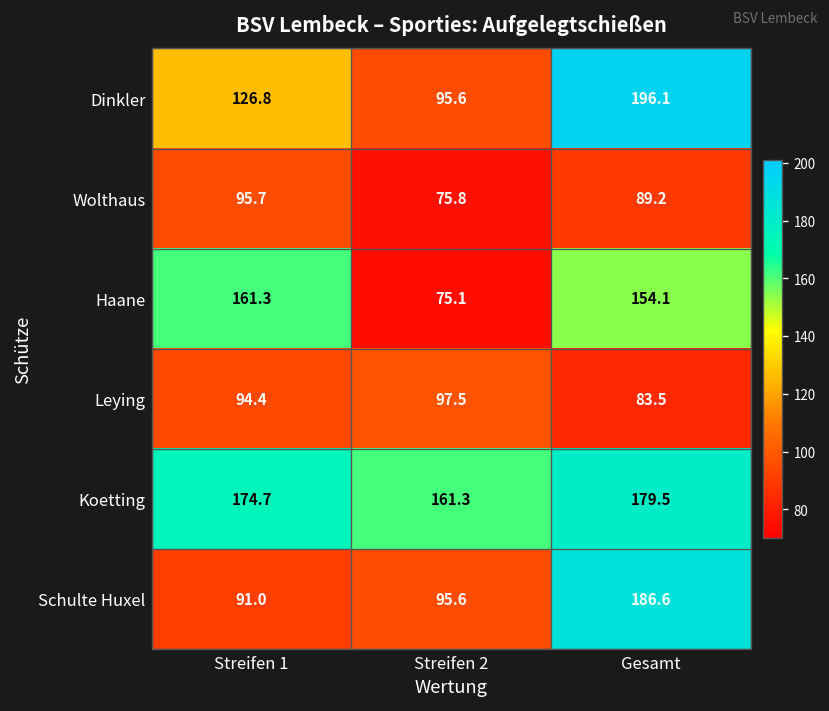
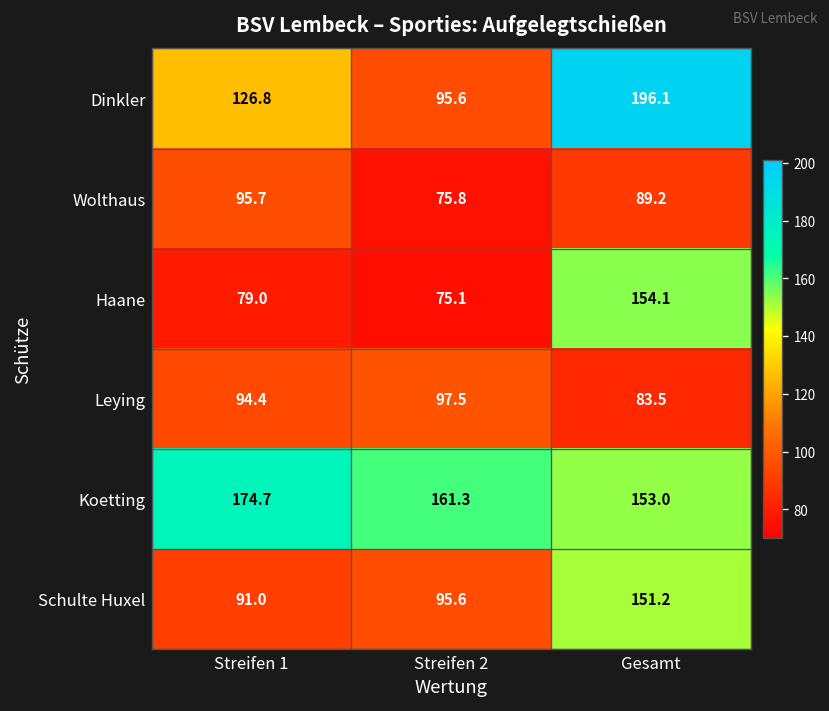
Haane, Streifen 1: 161.3 -> 79.0
Koetting, Gesamt: 179.5 -> 153.0
Schulte Huxel, Gesamt: 186.6 -> 151.2
